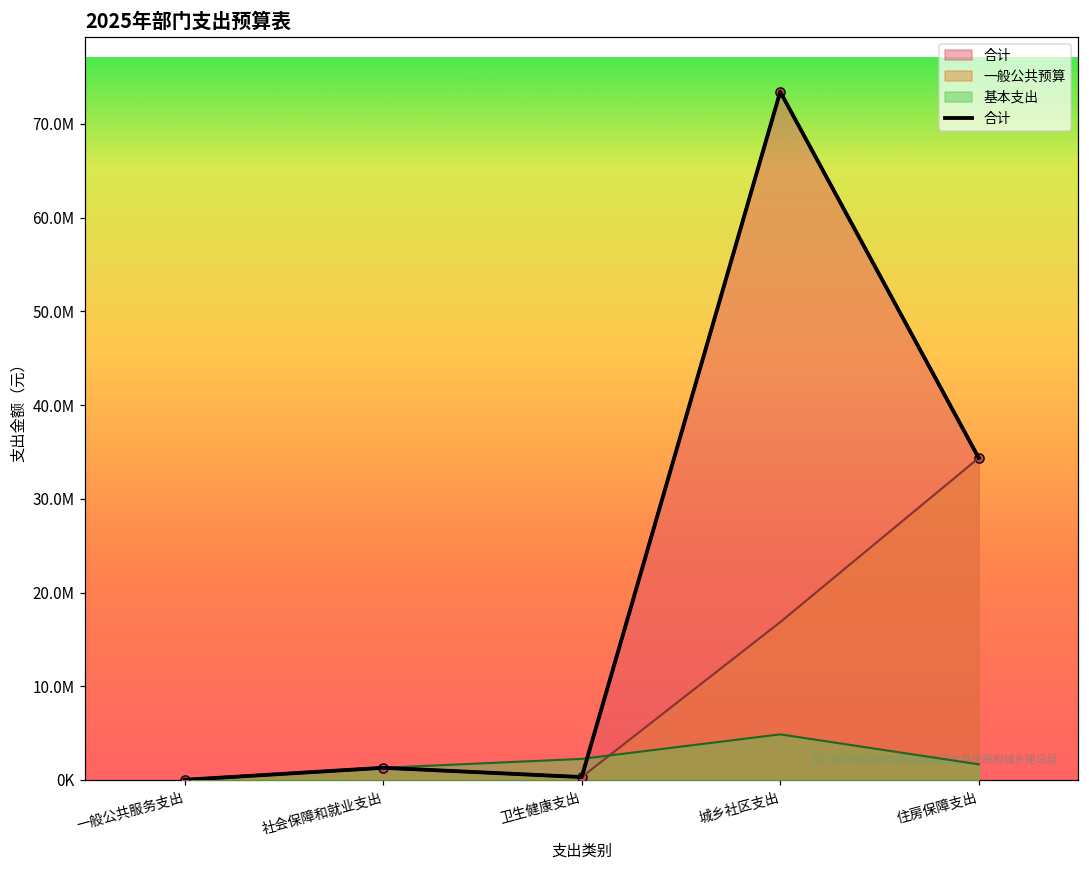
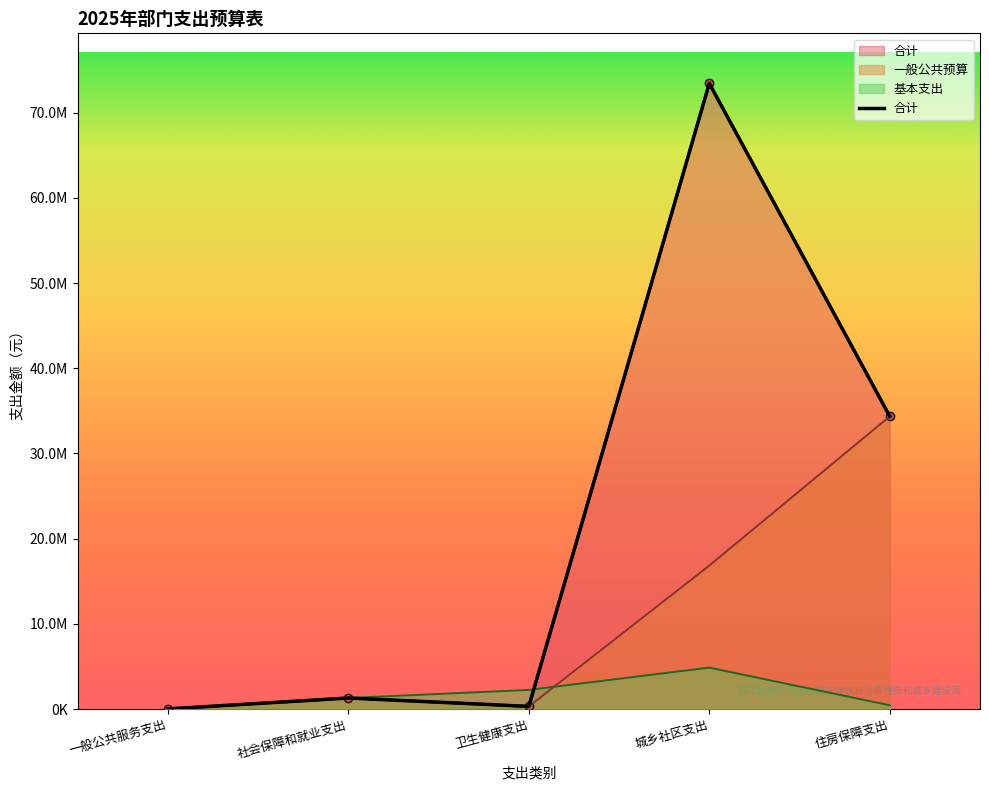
基本支出, 住房保障支出: 2000000 -> 0
